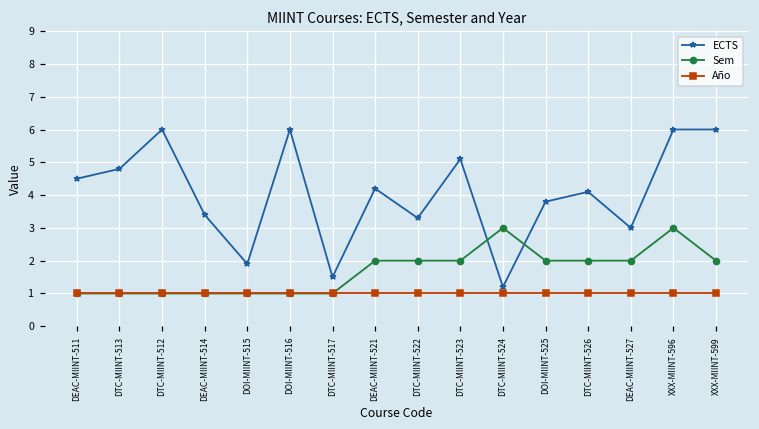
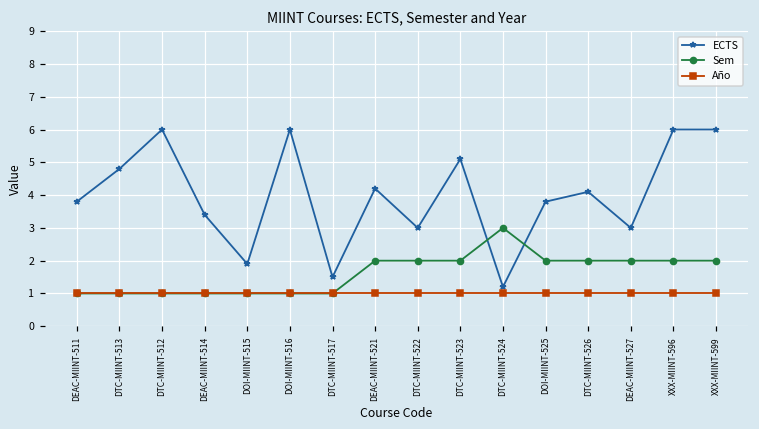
ECTS, DEAC-MIINT-511: 4.5 -> 3.8
ECTS, DTC-MIINT-522: 3.3 -> 3.0
Sem, XXX-MIINT-596: 3 -> 2
